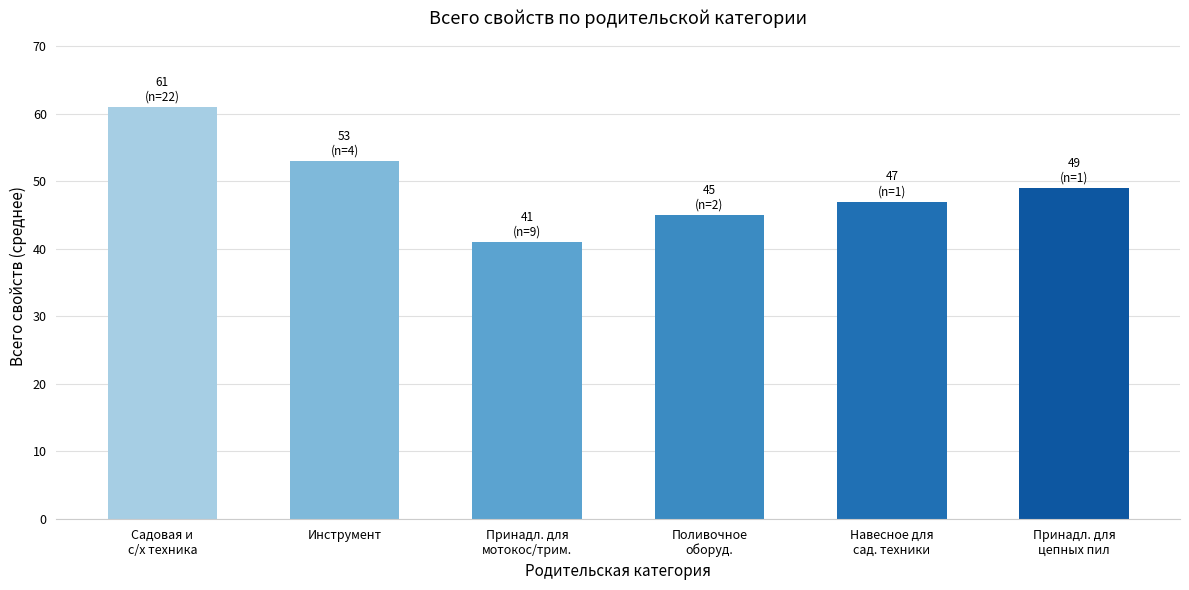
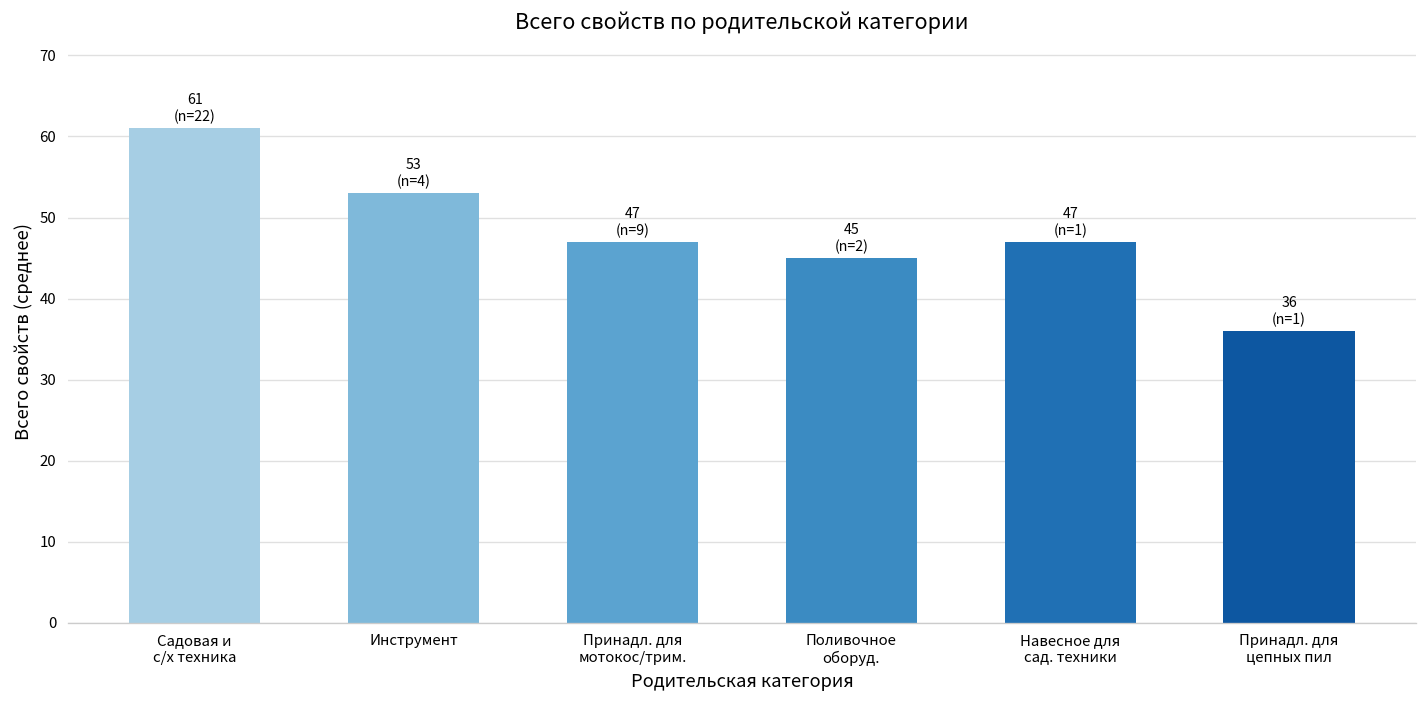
Принадл. для мотокос/трим.: 41 -> 47
Принадл. для цепных пил: 49 -> 36
